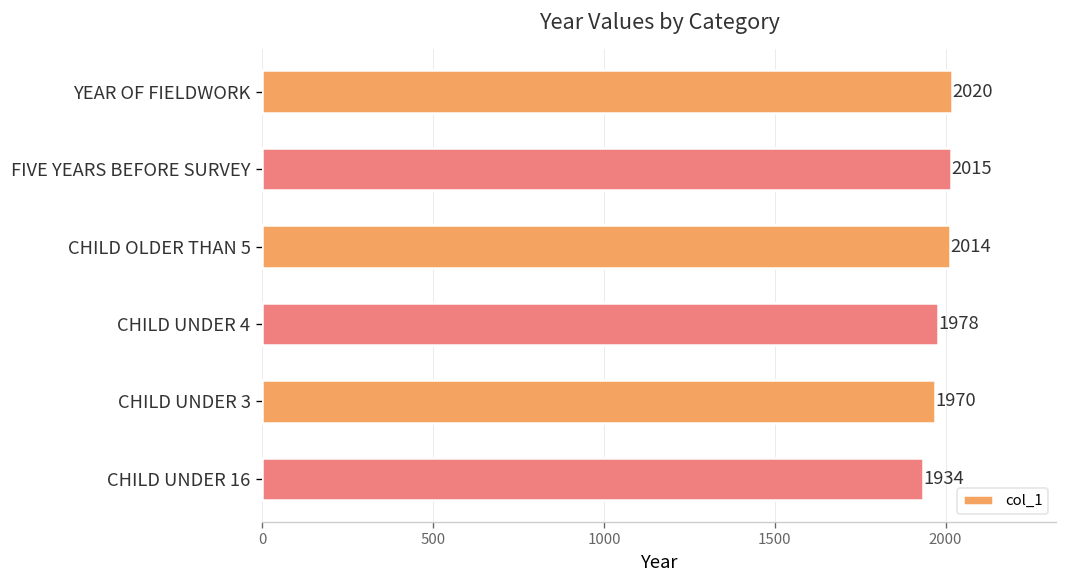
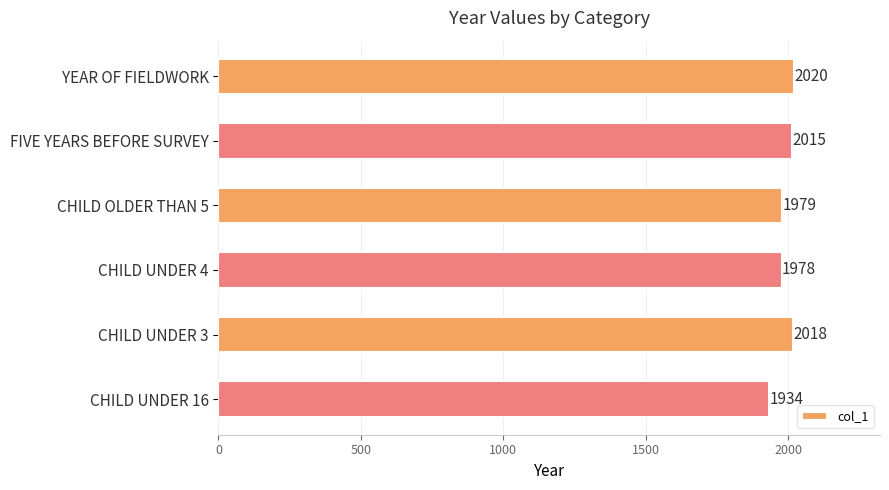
CHILD OLDER THAN 5: 2014 -> 1979
CHILD UNDER 3: 1970 -> 2018
